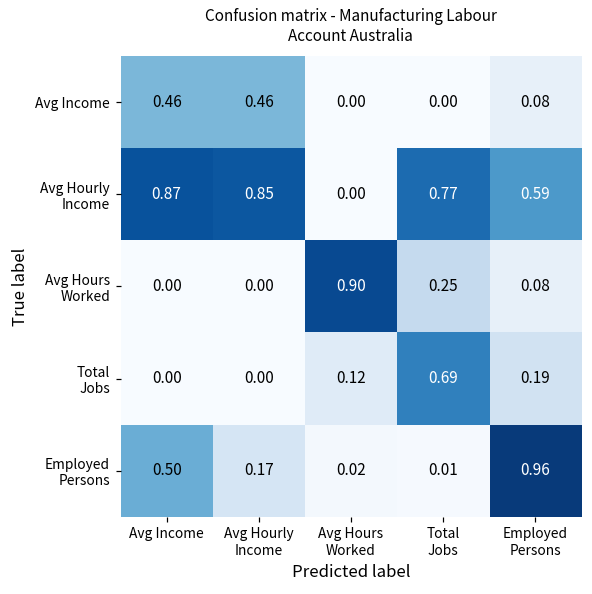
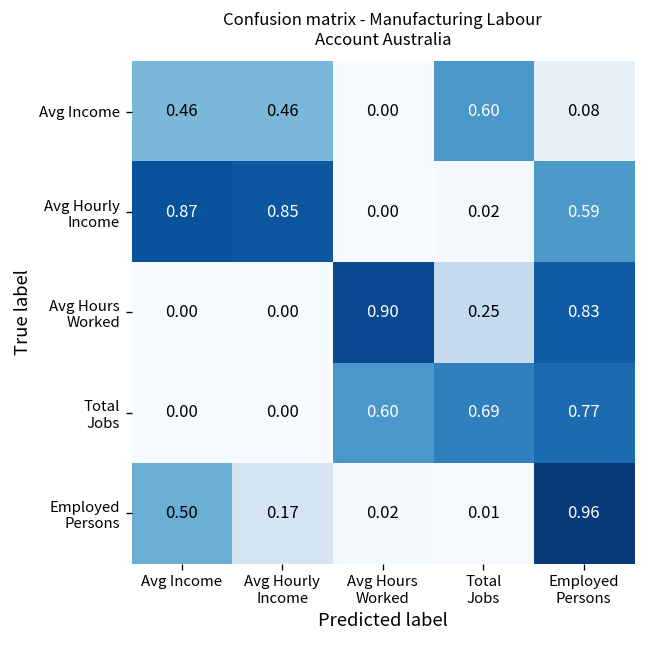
Avg Income, Total Jobs: 0.00 -> 0.60
Avg Hourly Income, Total Jobs: 0.77 -> 0.02
Avg Hours Worked, Employed Persons: 0.08 -> 0.83
Total Jobs, Avg Hours Worked: 0.12 -> 0.60
Total Jobs, Employed Persons: 0.19 -> 0.77
